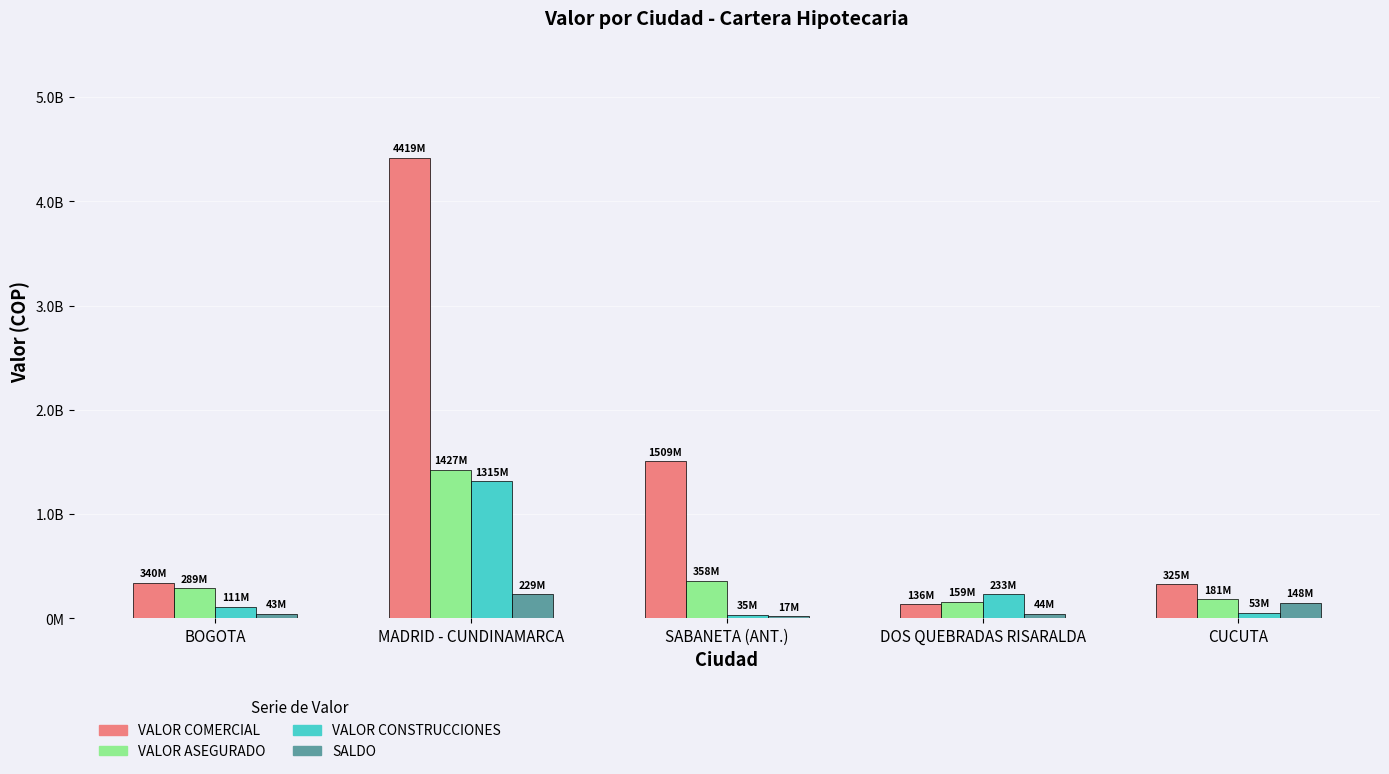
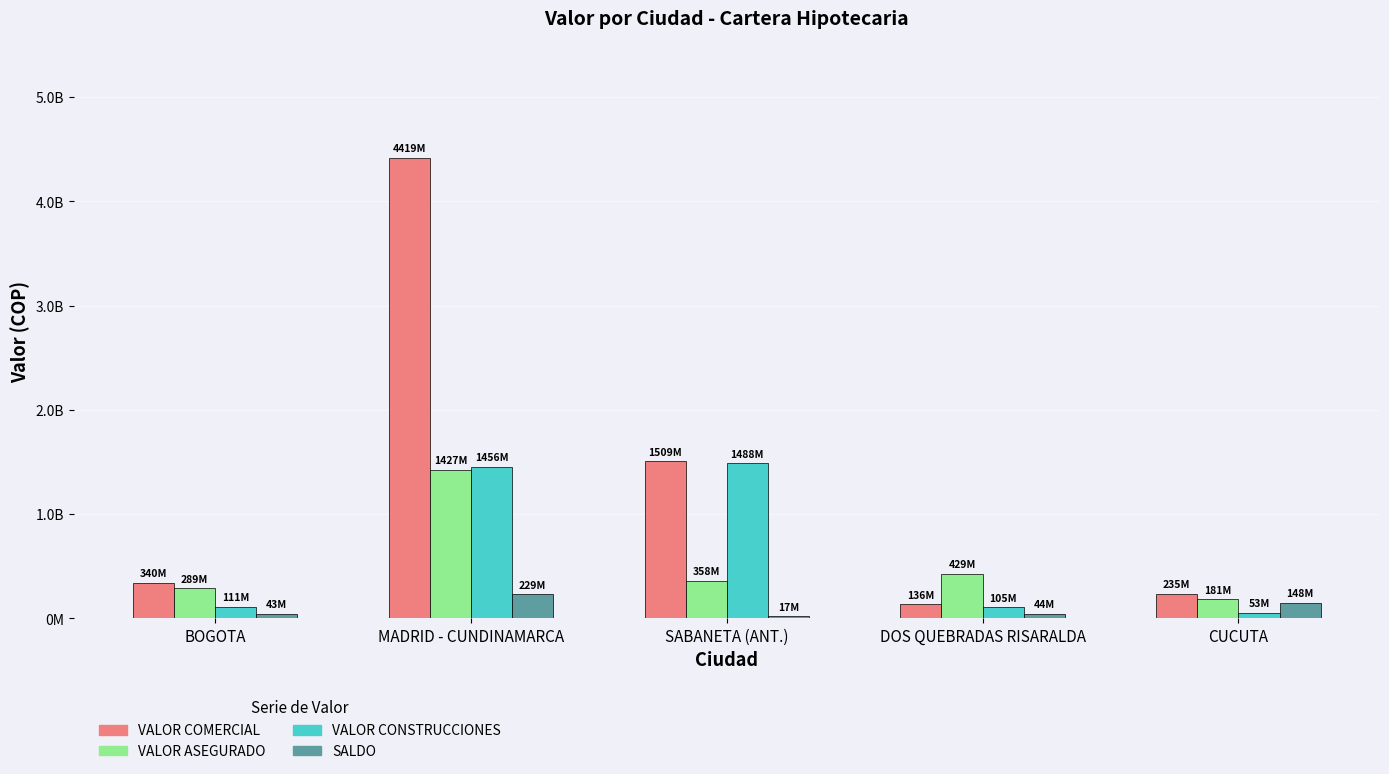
VALOR CONSTRUCCIONES, MADRID - CUNDINAMARCA: 1315M -> 1456M
VALOR CONSTRUCCIONES, SABANETA (ANT.): 35M -> 1488M
VALOR ASEGURADO, DOS QUEBRADAS RISARALDA: 159M -> 429M
VALOR CONSTRUCCIONES, DOS QUEBRADAS RISARALDA: 233M -> 105M
VALOR COMERCIAL, CUCUTA: 325M -> 235M
